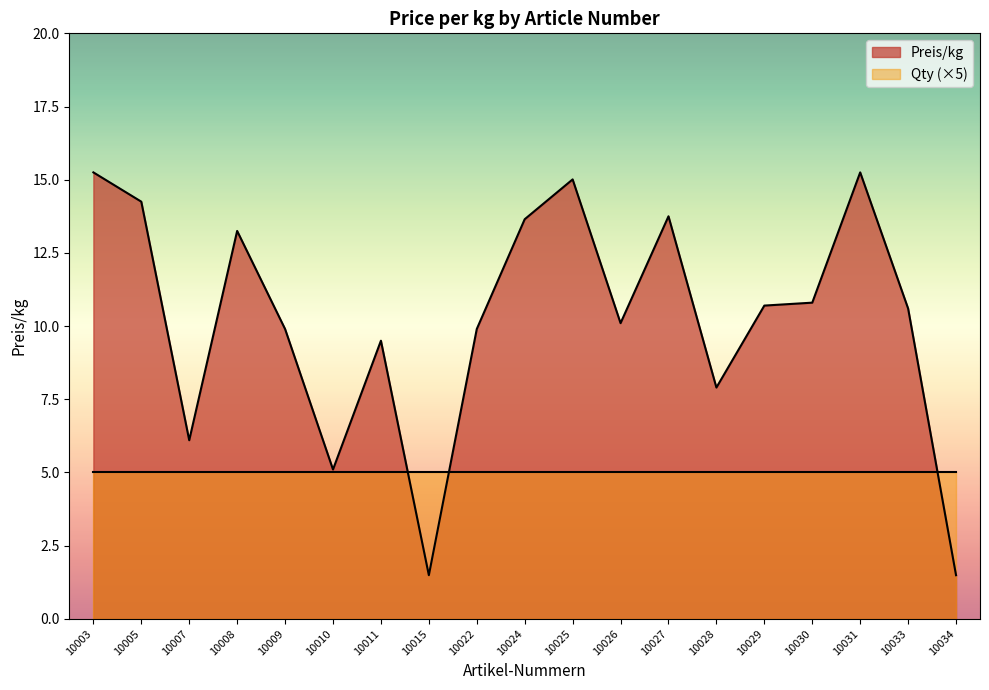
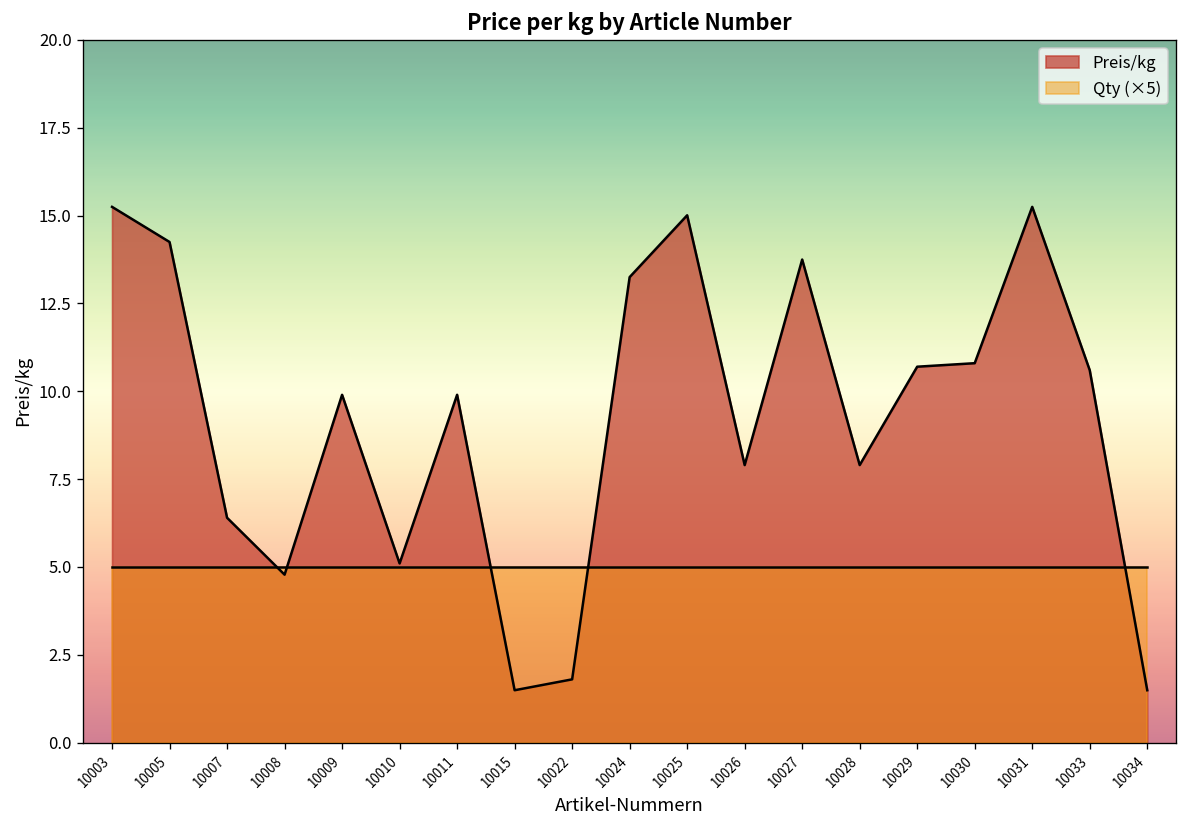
Preis/kg, 10007: 6.1 -> 6.4
Preis/kg, 10008: 13.3 -> 4.8
Preis/kg, 10011: 9.5 -> 9.9
Preis/kg, 10022: 9.9 -> 1.8
Preis/kg, 10024: 13.7 -> 13.3
Preis/kg, 10026: 10.1 -> 7.9
